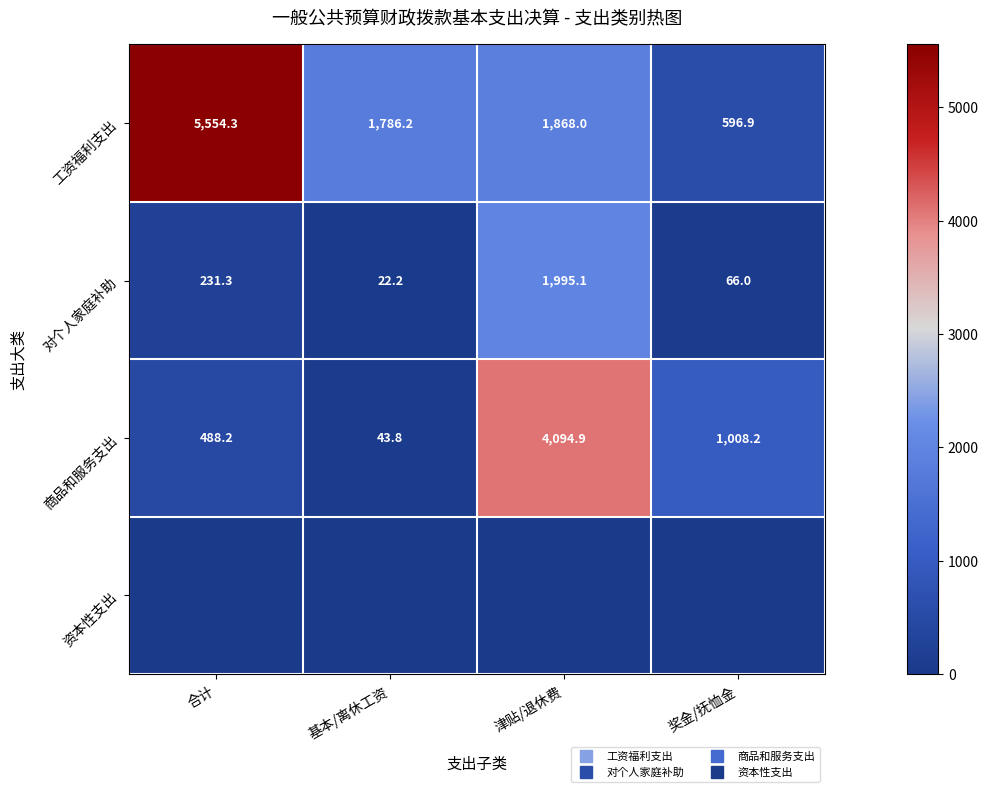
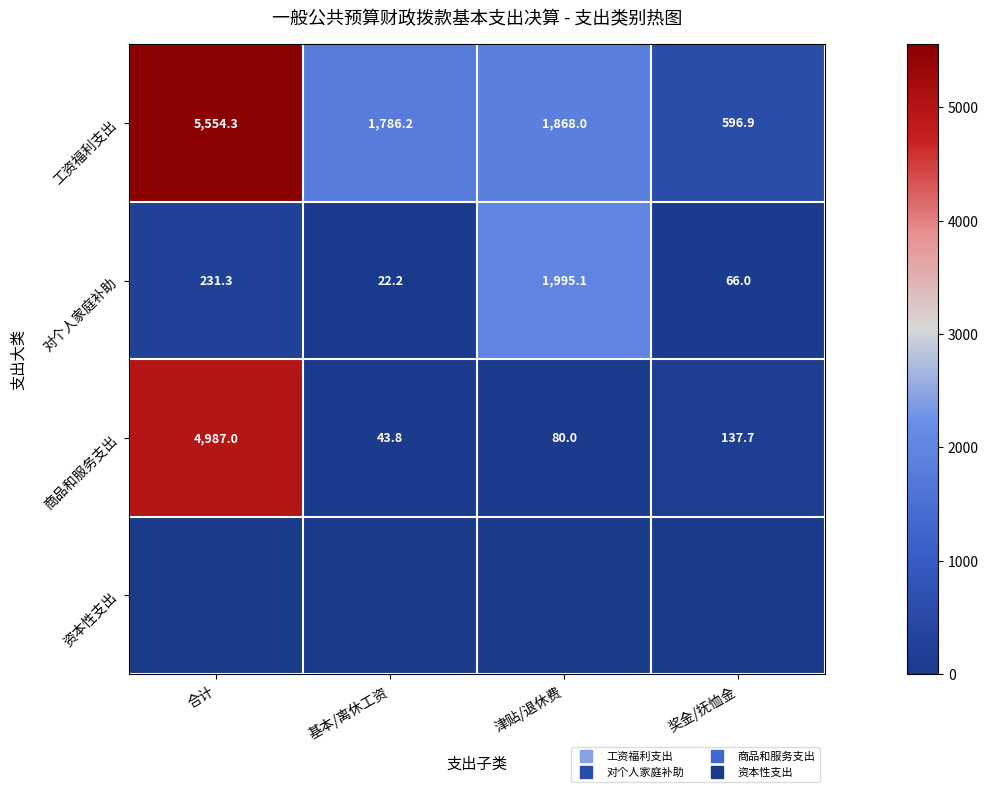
商品和服务支出, 合计: 488.2 -> 4,987.0
商品和服务支出, 津贴/退休费: 4,094.9 -> 80.0
商品和服务支出, 奖金/抚恤金: 1,008.2 -> 137.7
